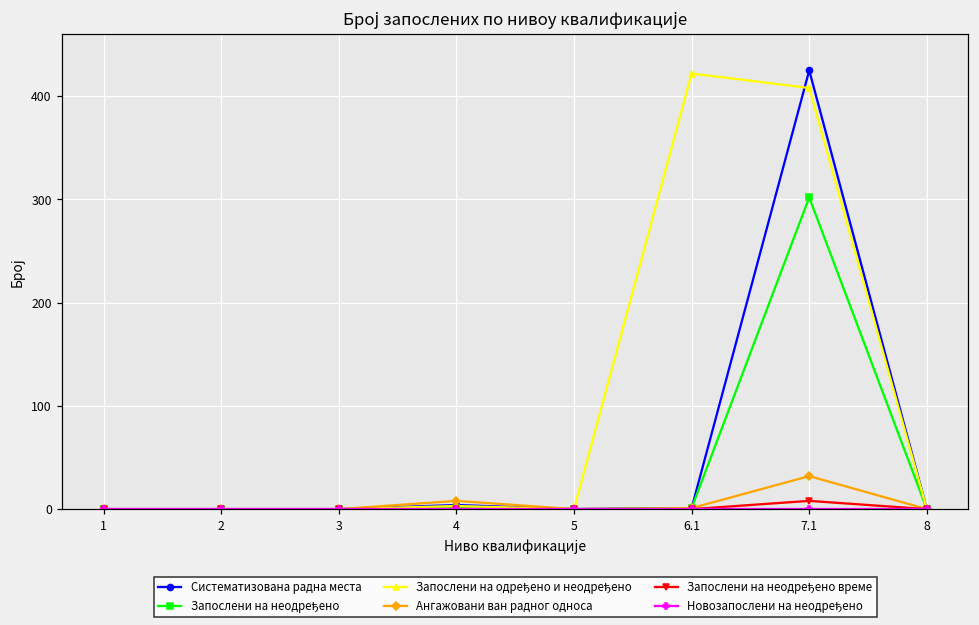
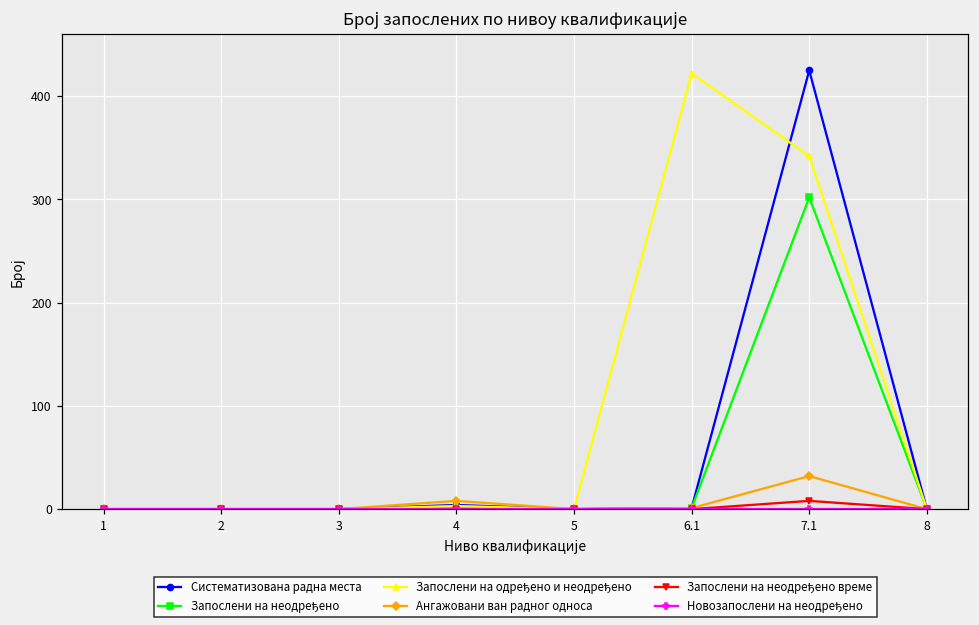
Запослени на одређено и неодређено, 7.1: 410 -> 340
